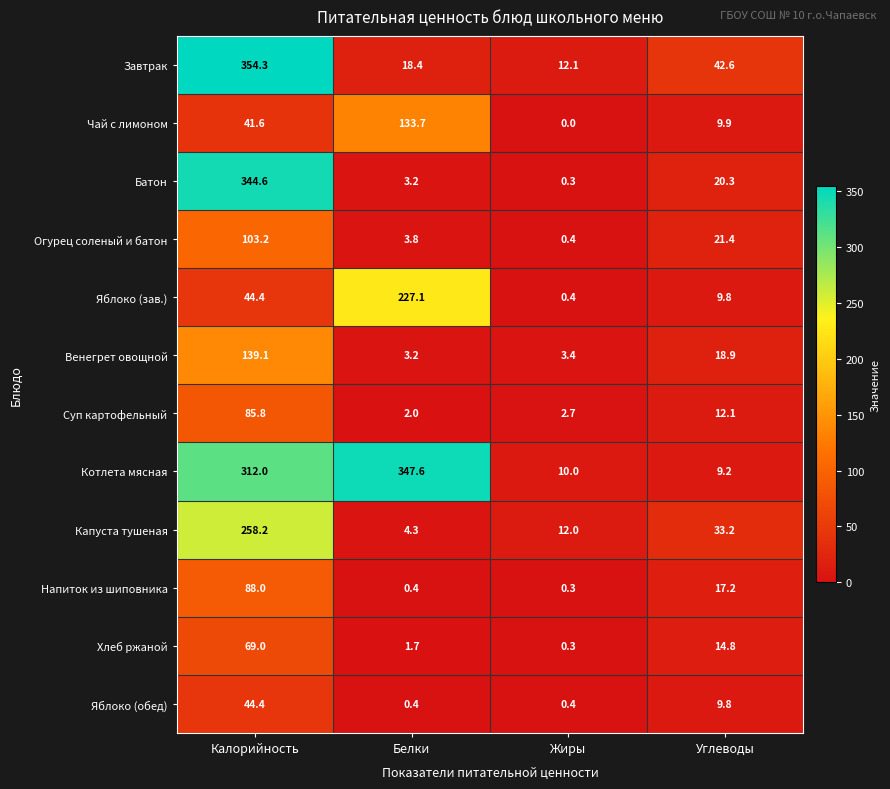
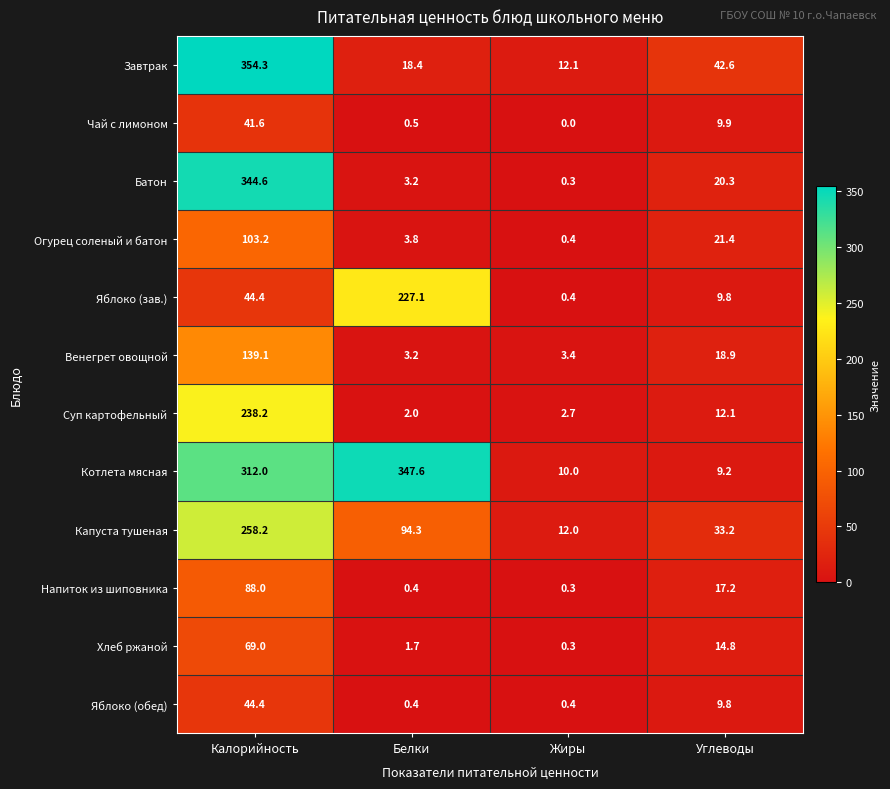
Чай с лимоном, Белки: 133.7 -> 0.5
Суп картофельный, Калорийность: 85.8 -> 238.2
Капуста тушеная, Белки: 4.3 -> 94.3
